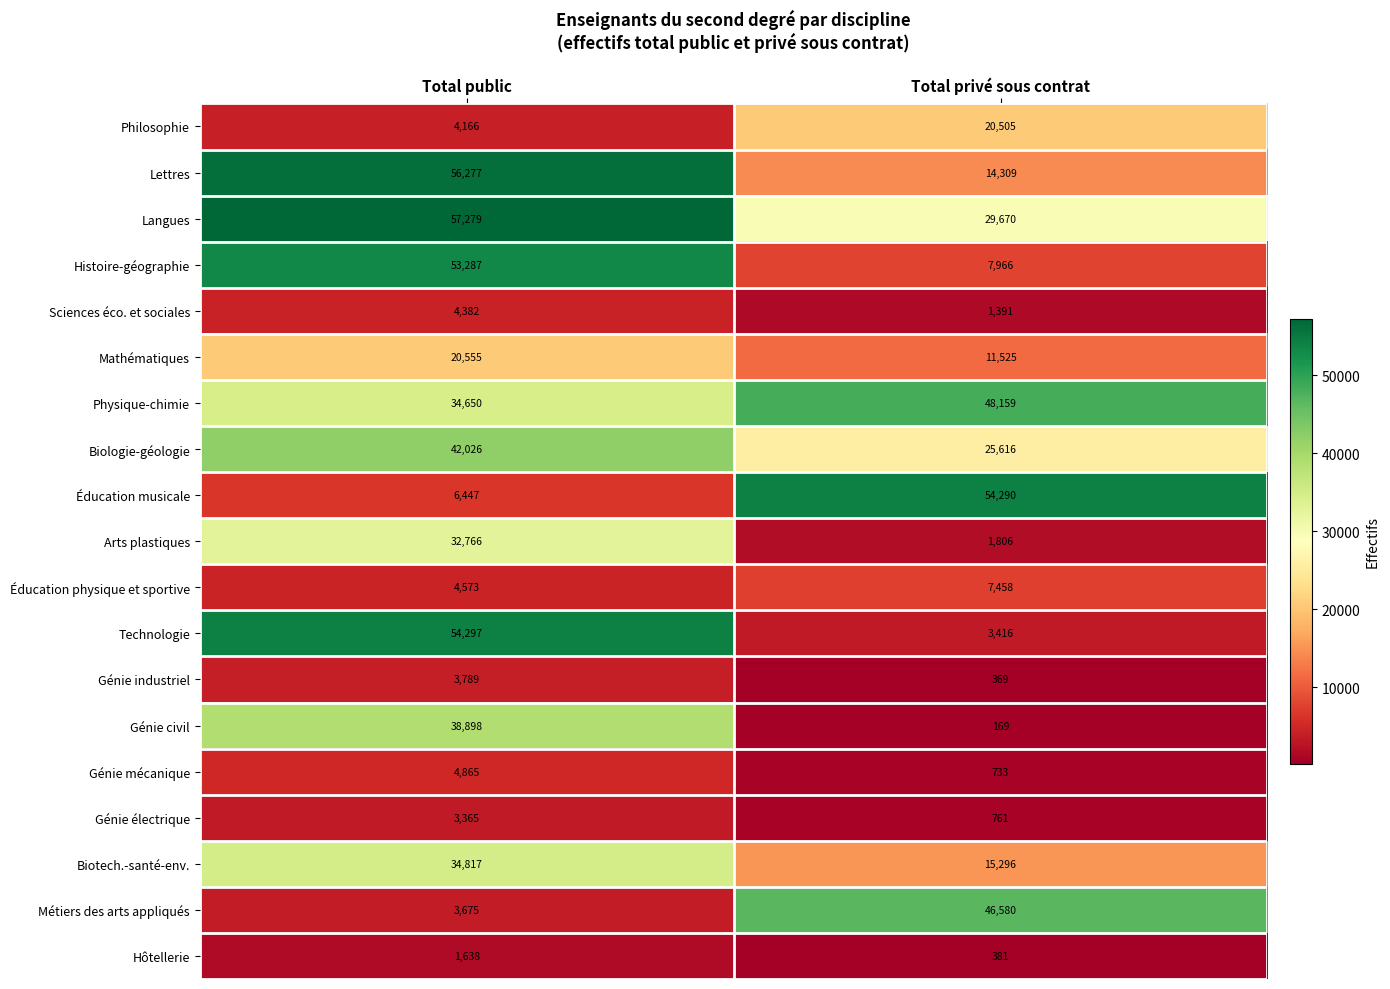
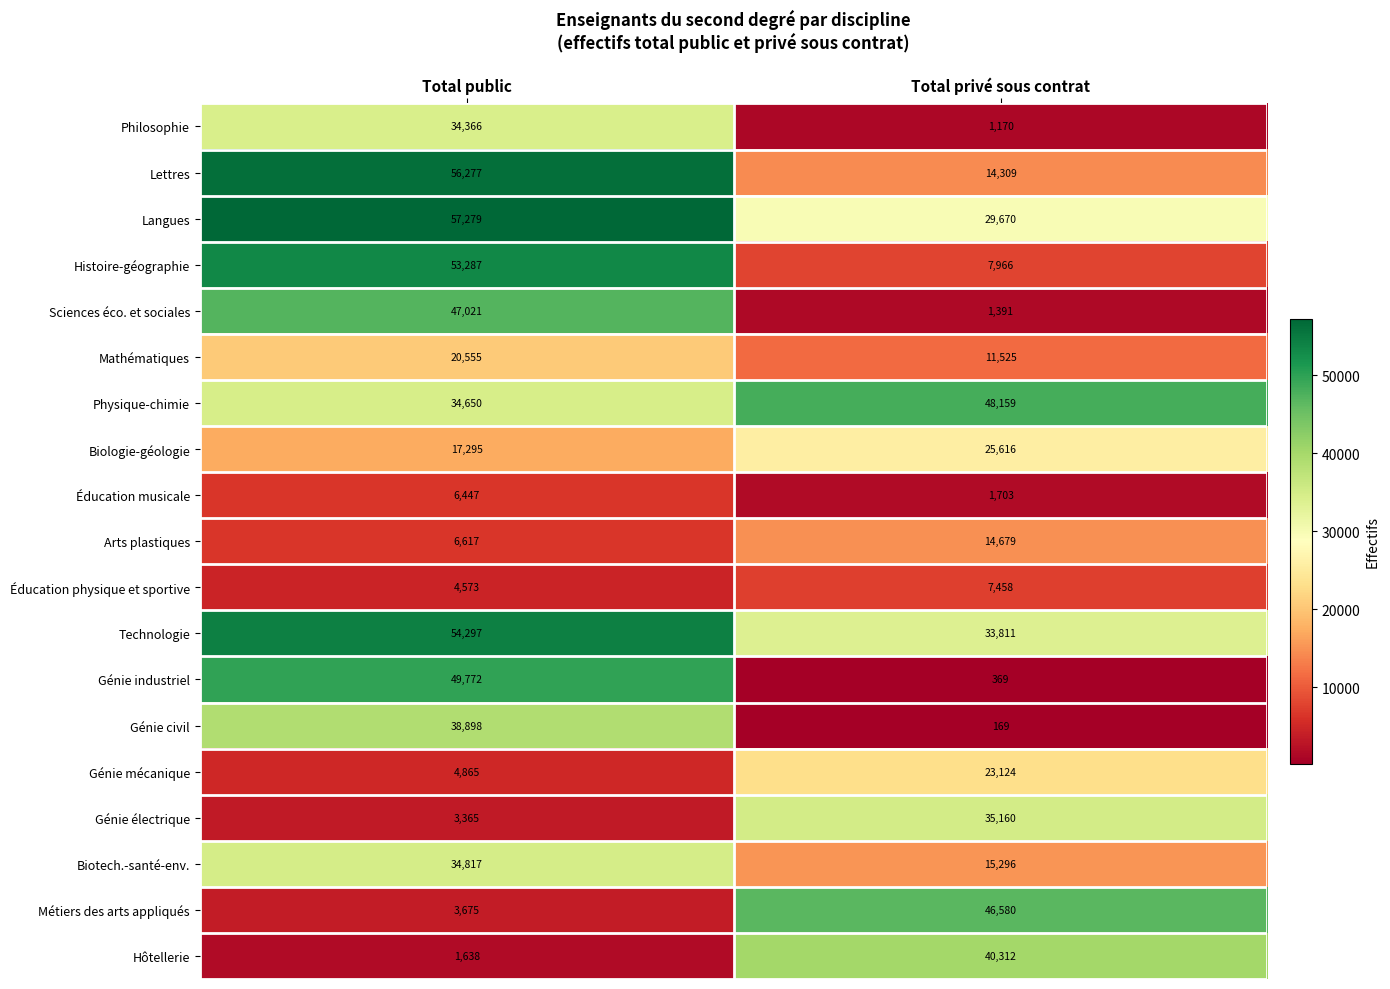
Philosophie, Total public: 4,166 -> 34,366
Philosophie, Total privé sous contrat: 20,505 -> 1,170
Sciences éco. et sociales, Total public: 4,382 -> 47,021
Biologie-géologie, Total public: 42,026 -> 17,295
Éducation musicale, Total privé sous contrat: 54,290 -> 1,703
Arts plastiques, Total public: 32,766 -> 6,617
Arts plastiques, Total privé sous contrat: 1,806 -> 14,679
Technologie, Total privé sous contrat: 3,416 -> 33,811
Génie industriel, Total public: 3,789 -> 49,772
Génie mécanique, Total privé sous contrat: 733 -> 23,124
Génie électrique, Total privé sous contrat: 761 -> 35,160
Hôtellerie, Total privé sous contrat: 381 -> 40,312
